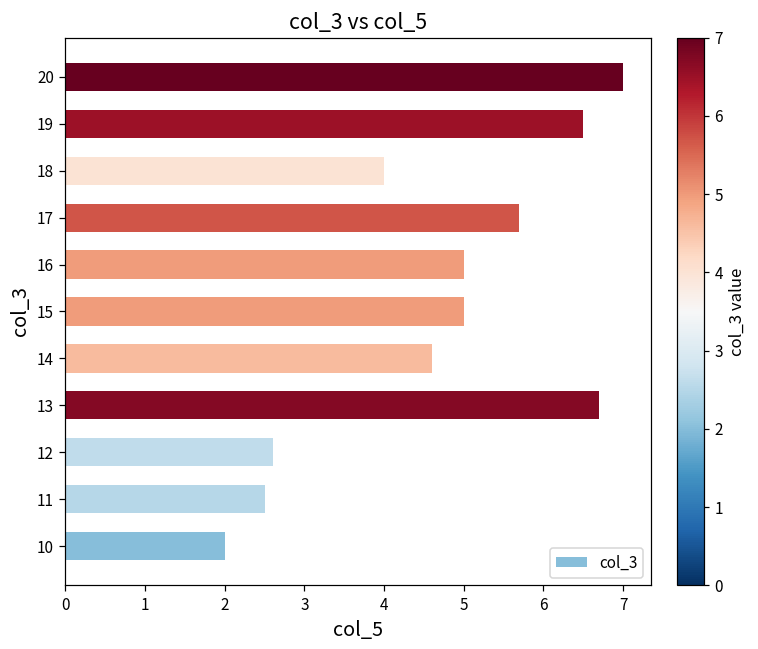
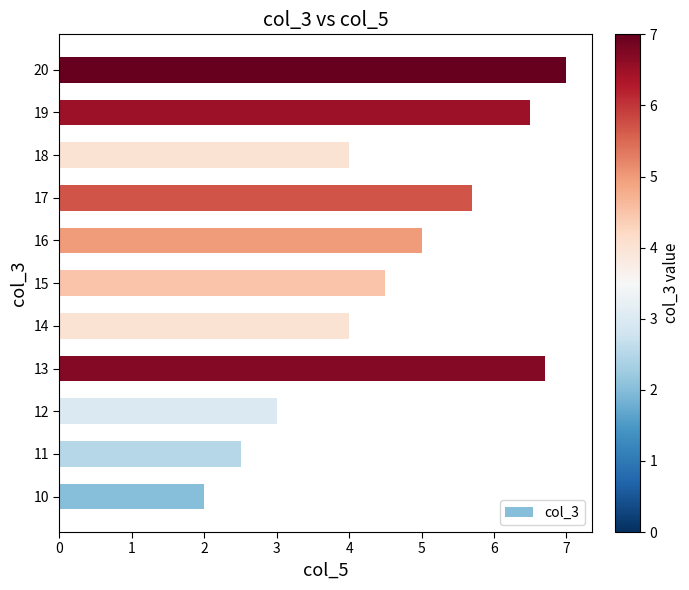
15: 5.0 -> 4.5
14: 4.6 -> 4.0
12: 2.6 -> 3.0
